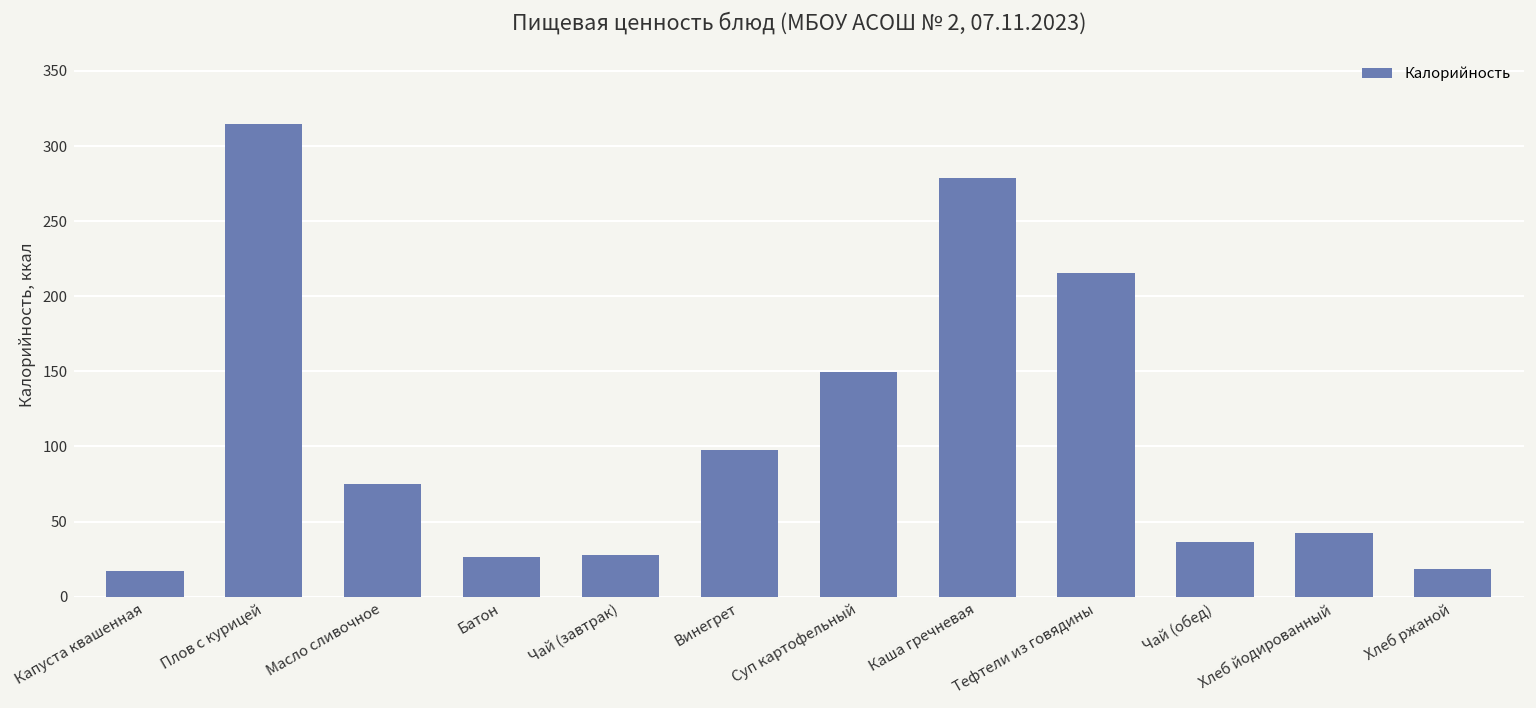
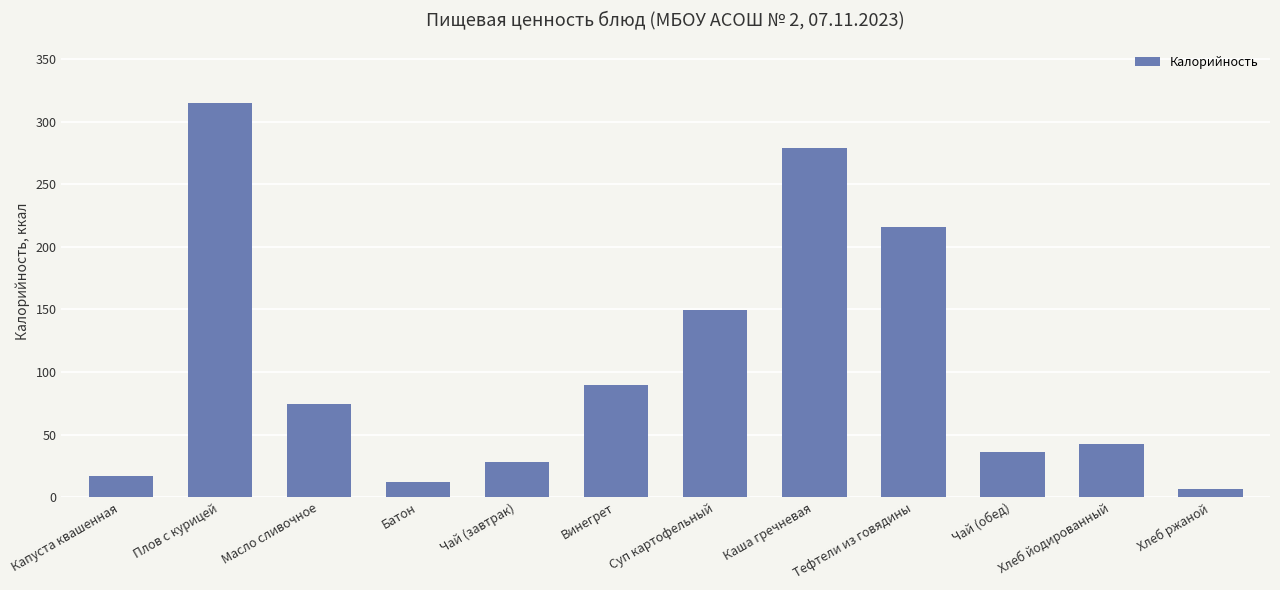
Батон: 27 -> 12
Винегрет: 98 -> 90
Хлеб ржаной: 18 -> 7
